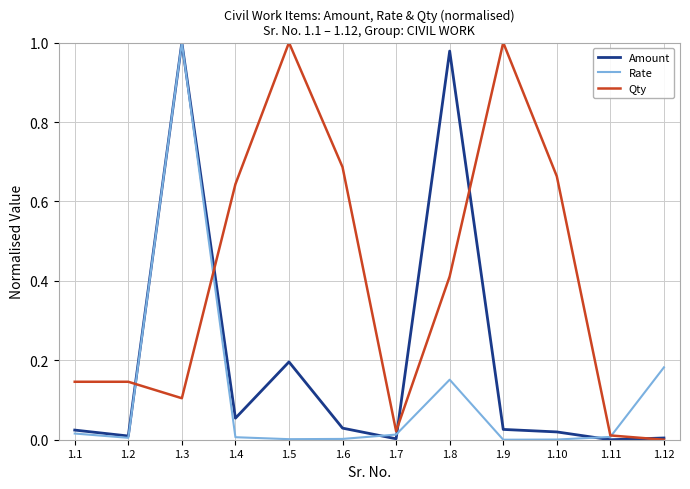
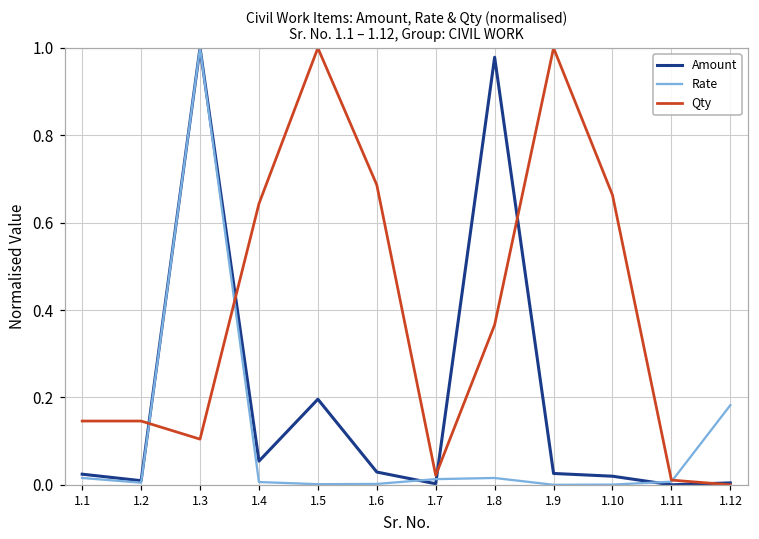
Rate, 1.8: 0.15 -> 0.02
Qty, 1.8: 0.41 -> 0.37
